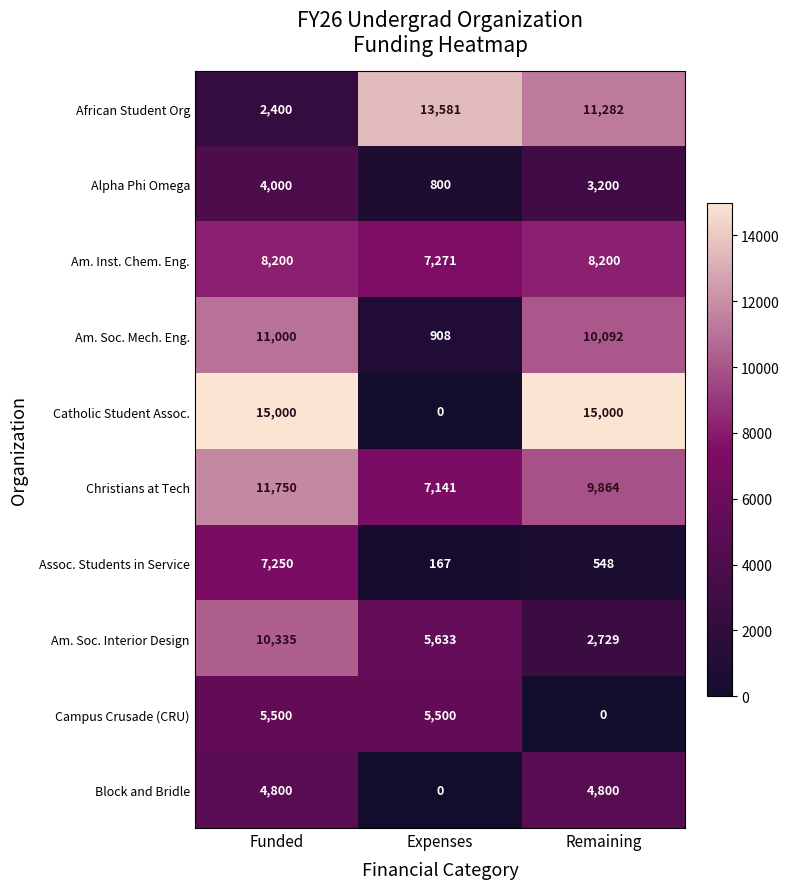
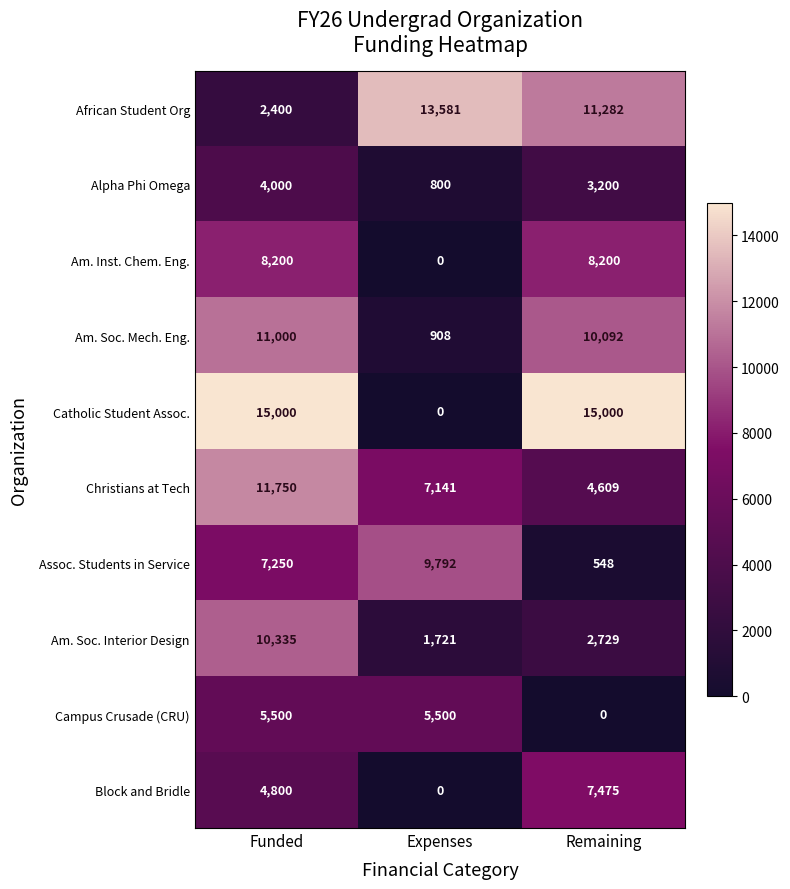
Am. Inst. Chem. Eng., Expenses: 7,271 -> 0
Christians at Tech, Remaining: 9,864 -> 4,609
Assoc. Students in Service, Expenses: 167 -> 9,792
Am. Soc. Interior Design, Expenses: 5,633 -> 1,721
Block and Bridle, Remaining: 4,800 -> 7,475
